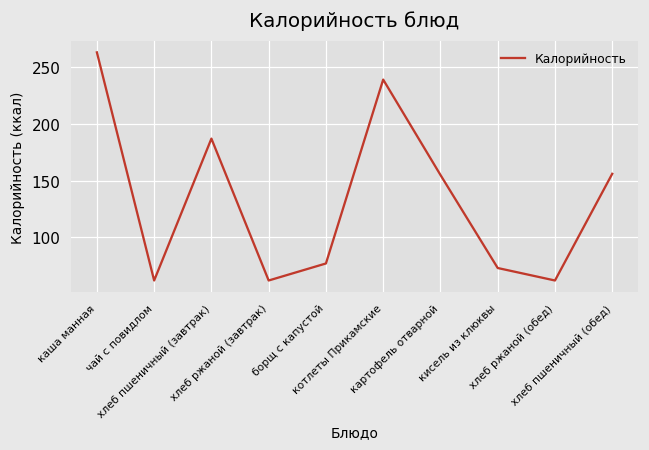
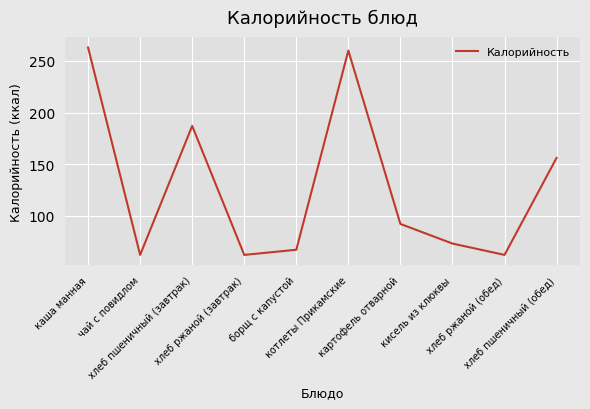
борщ с капустой: 77 -> 67
котлеты Прикамские: 239 -> 260
картофель отварной: 155 -> 92
